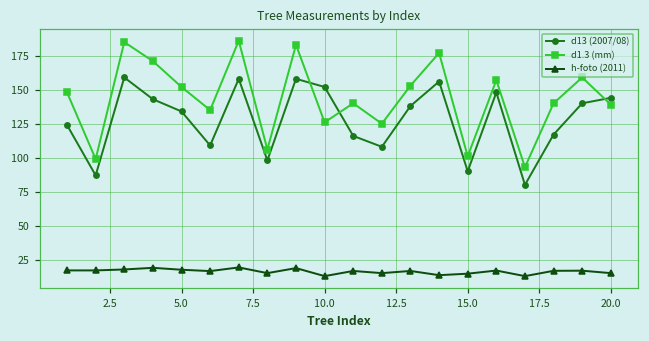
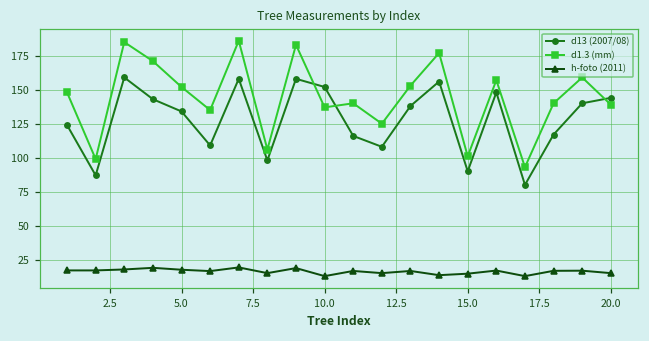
d1.3 (mm), 10.0: 126 -> 137
